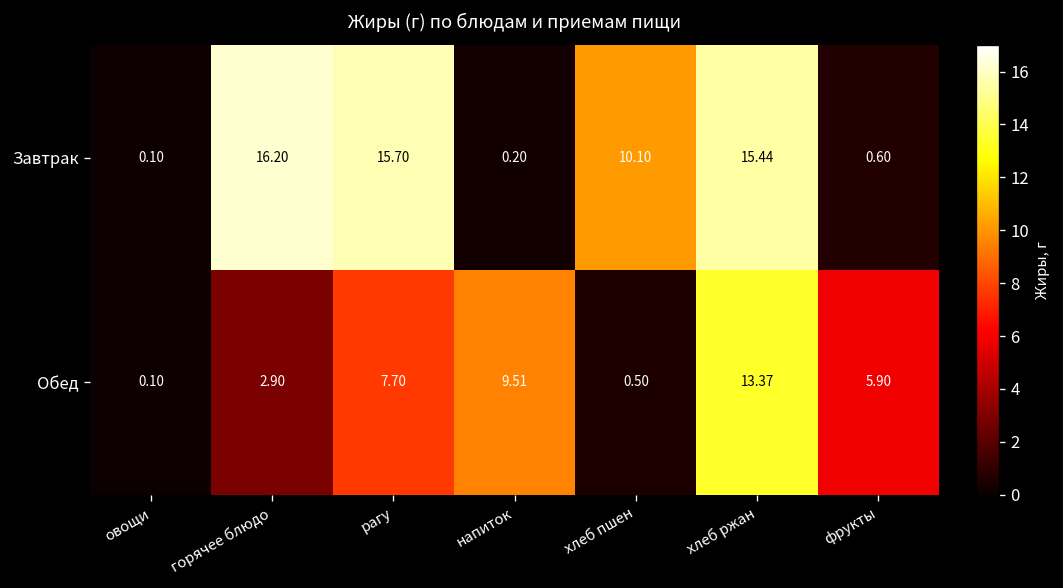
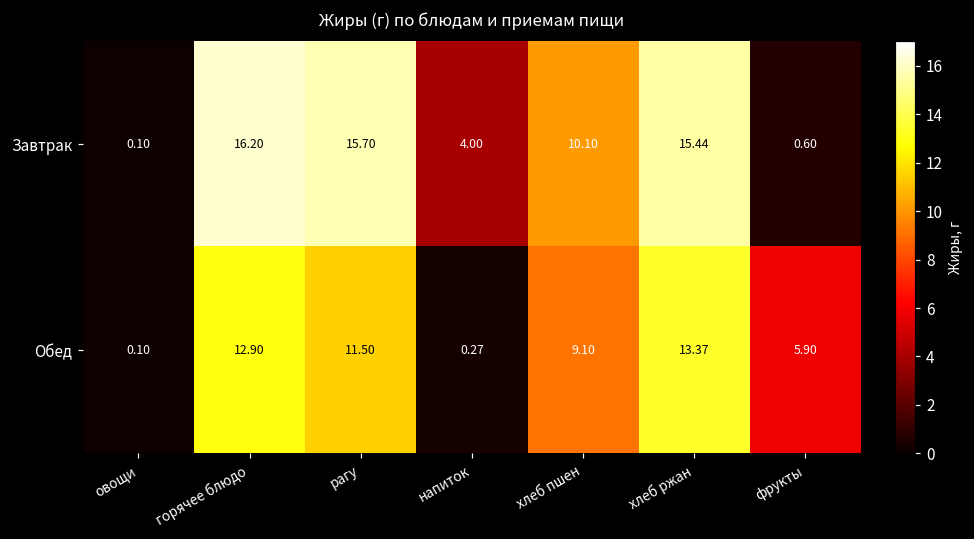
Завтрак, напиток: 0.20 -> 4.00
Обед, горячее блюдо: 2.90 -> 12.90
Обед, рагу: 7.70 -> 11.50
Обед, напиток: 9.51 -> 0.27
Обед, хлеб пшен: 0.50 -> 9.10
